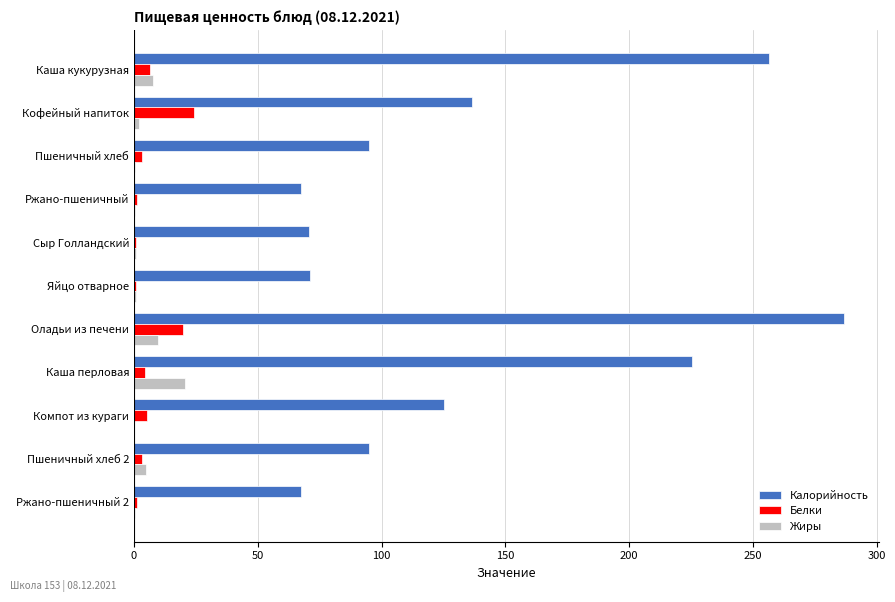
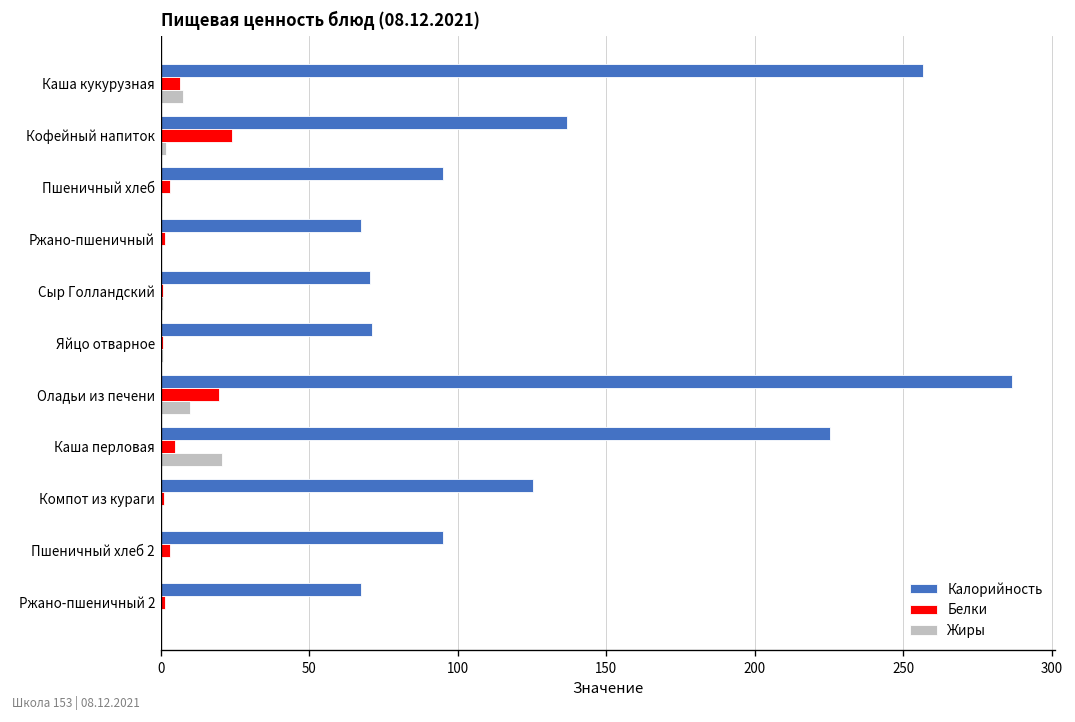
Белки, Компот из кураги: 5 -> 1
Жиры, Пшеничный хлеб 2: 5 -> 0
